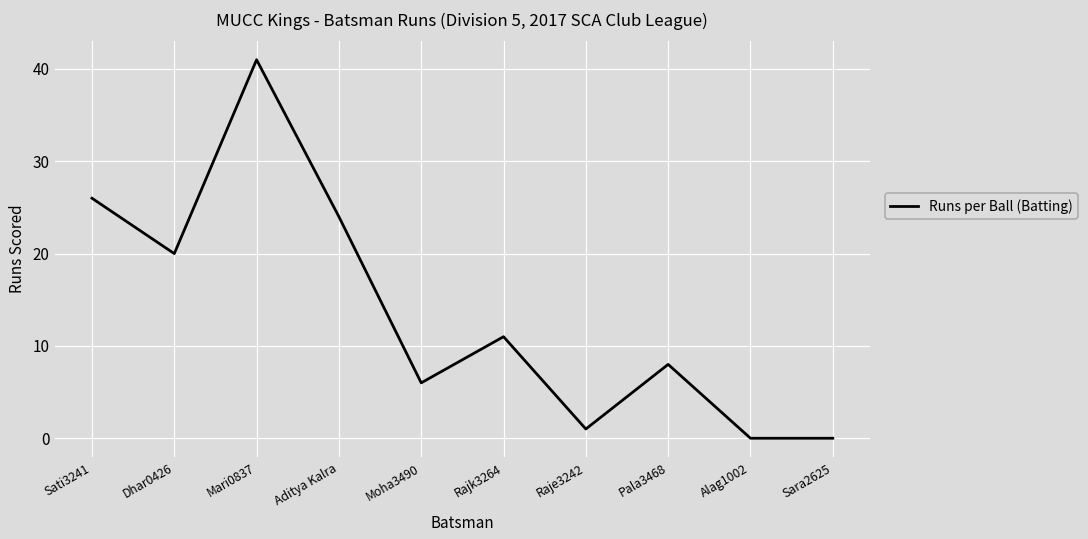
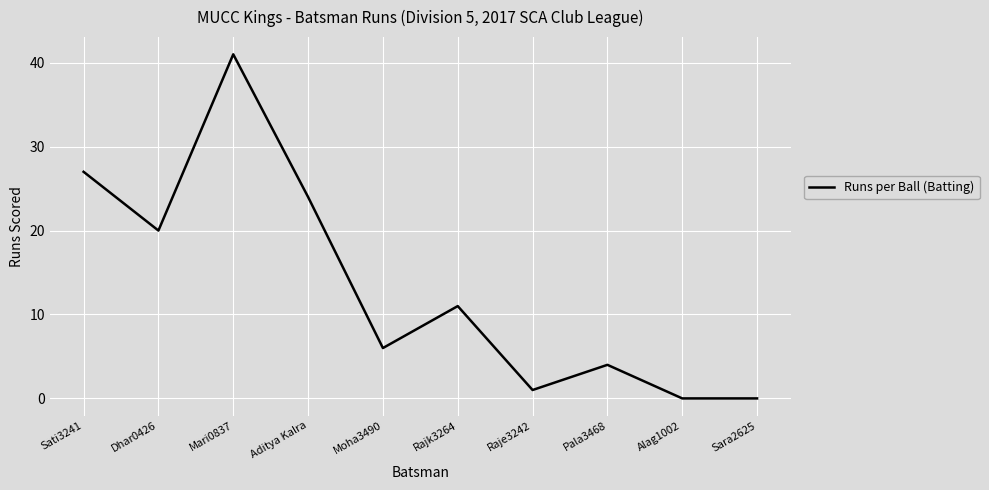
Sati3241: 26 -> 27
Pala3468: 8 -> 4
